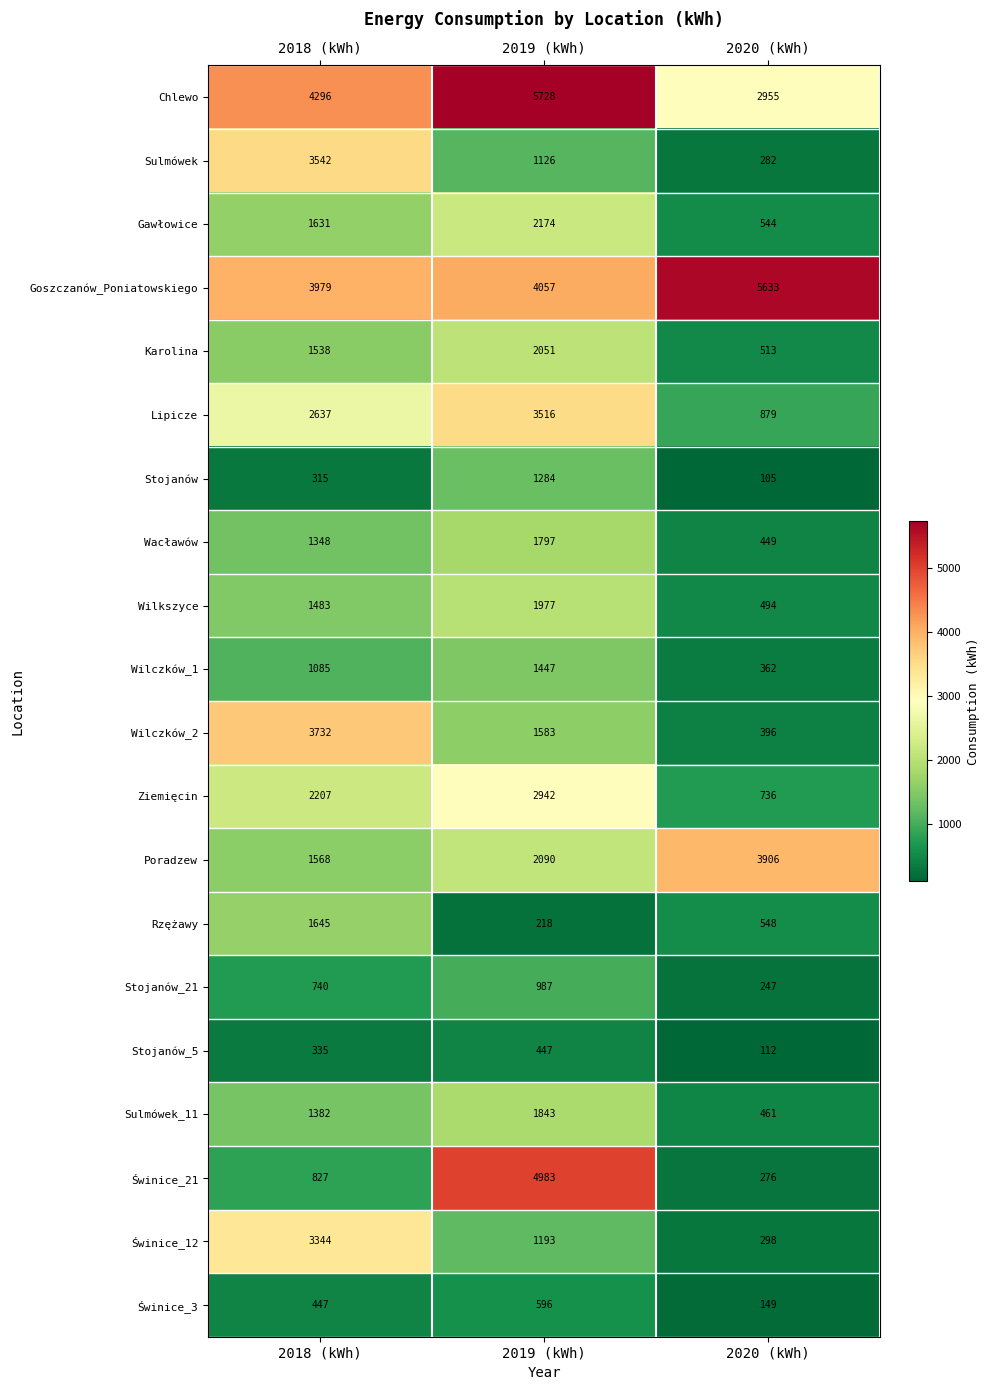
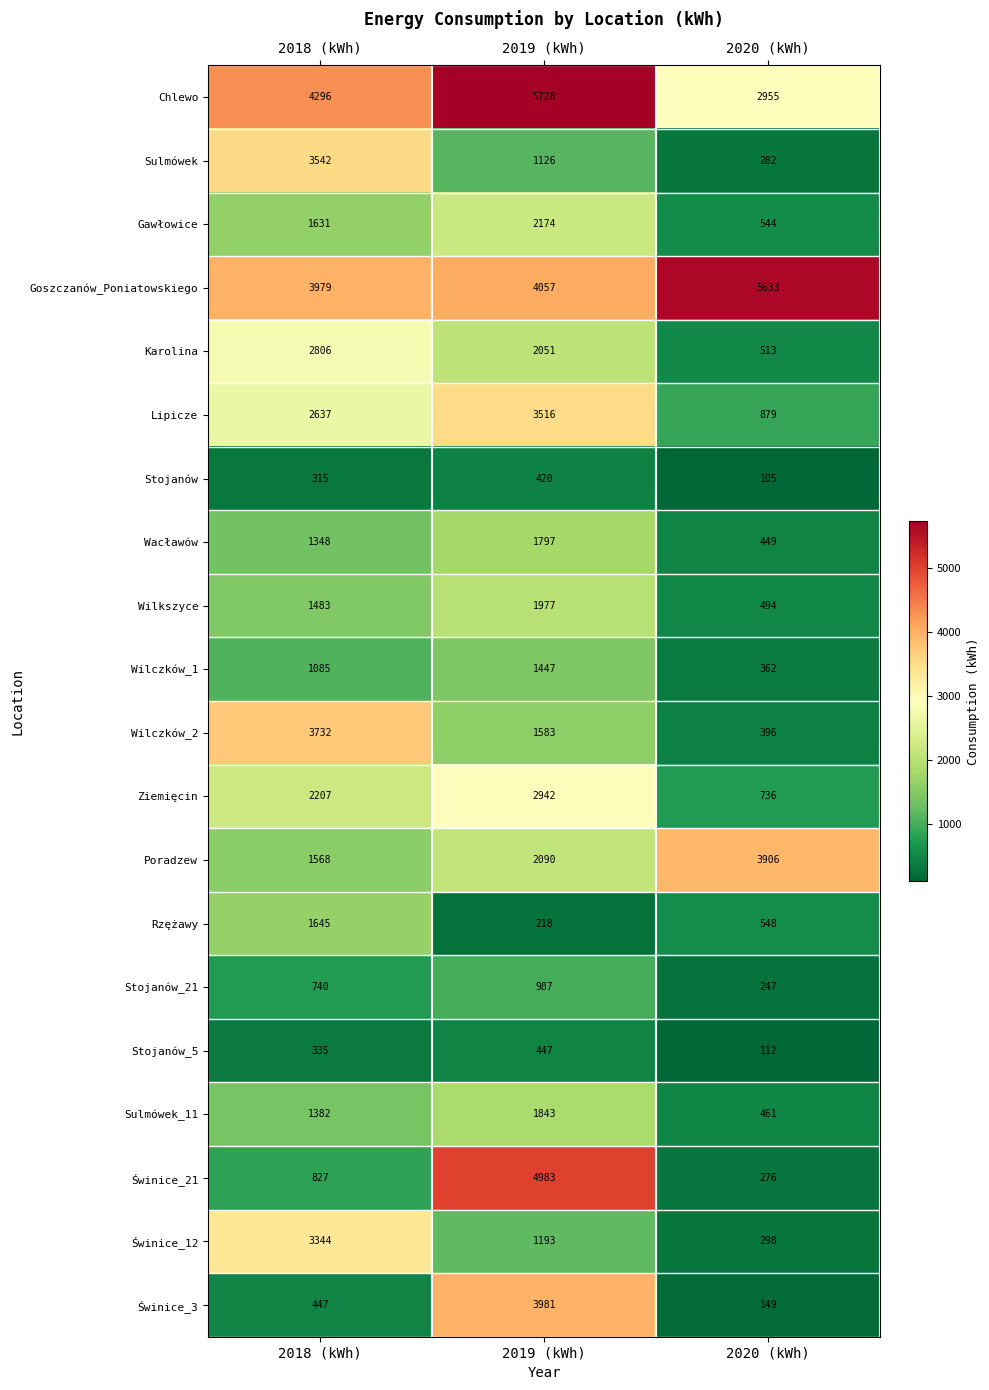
Karolina, 2018 (kWh): 1538 -> 2806
Stojanów, 2019 (kWh): 1284 -> 420
Świnice_3, 2019 (kWh): 596 -> 3981
